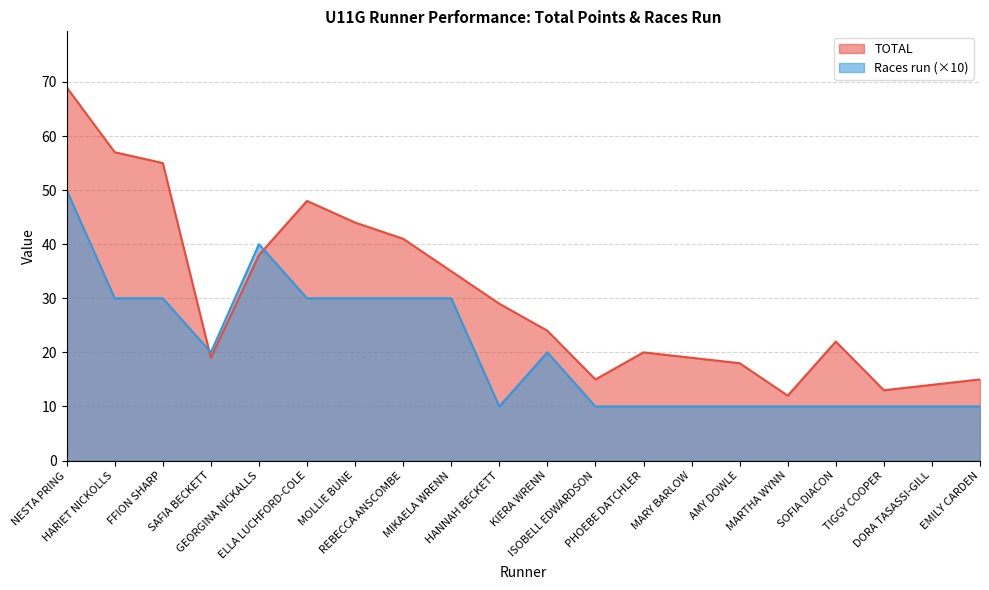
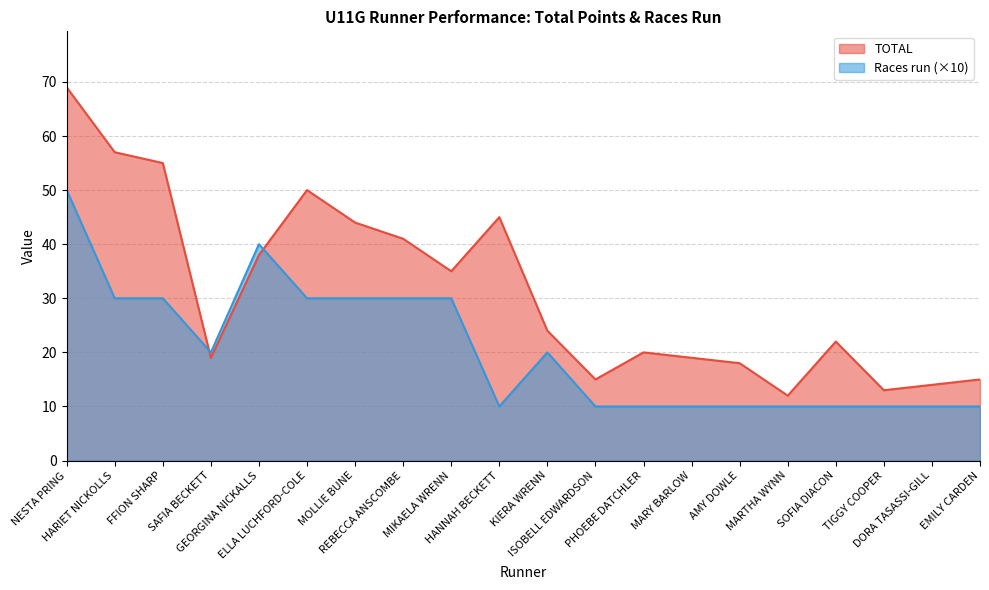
TOTAL, ELLA LUCHFORD-COLE: 48 -> 50
TOTAL, HANNAH BECKETT: 29 -> 45
